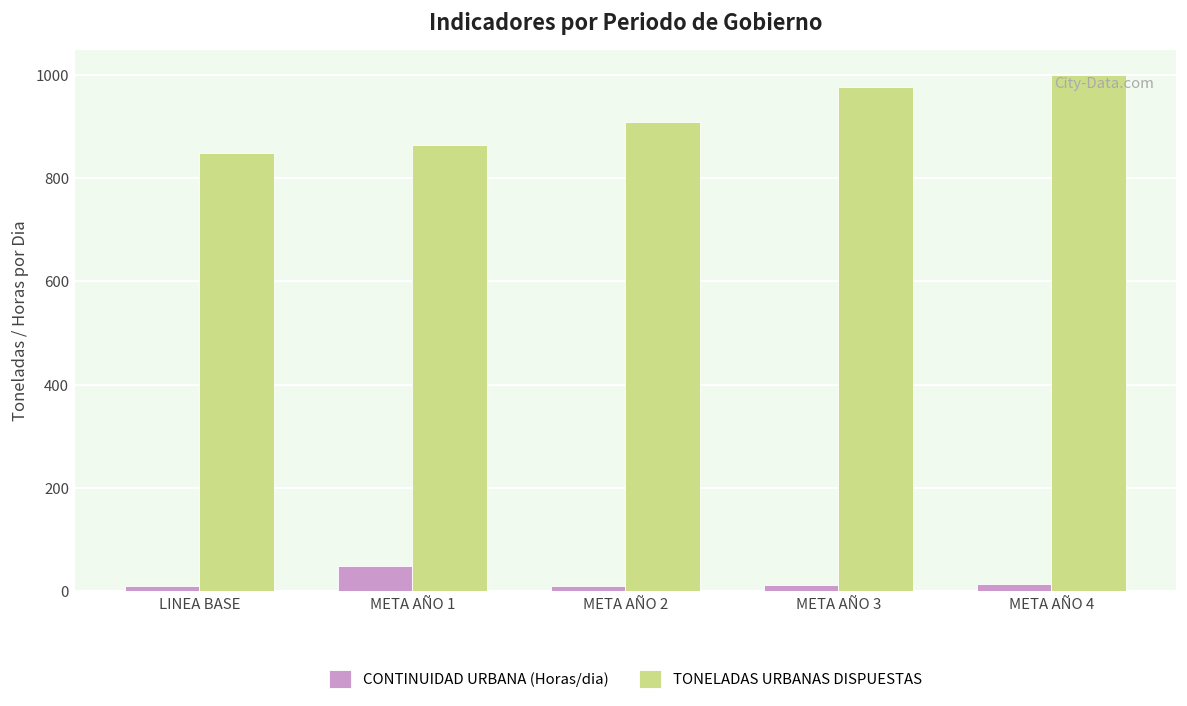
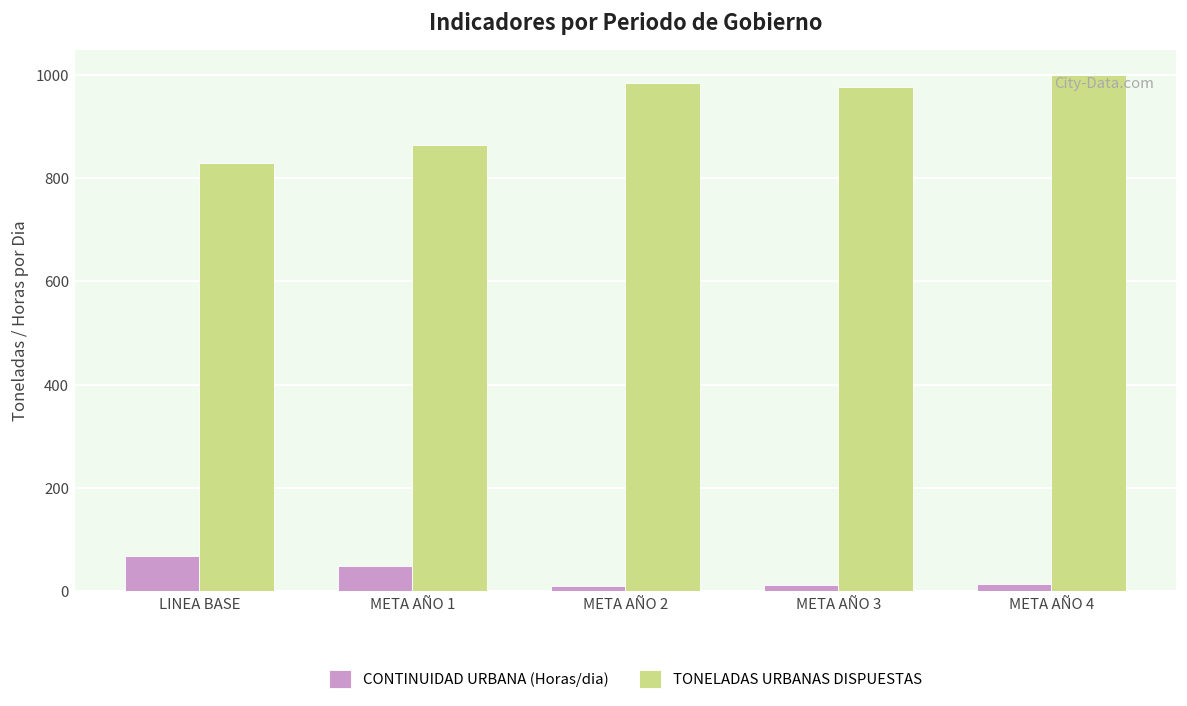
CONTINUIDAD URBANA (Horas/dia), LINEA BASE: 10 -> 70
TONELADAS URBANAS DISPUESTAS, LINEA BASE: 850 -> 830
TONELADAS URBANAS DISPUESTAS, META AÑO 2: 910 -> 990
